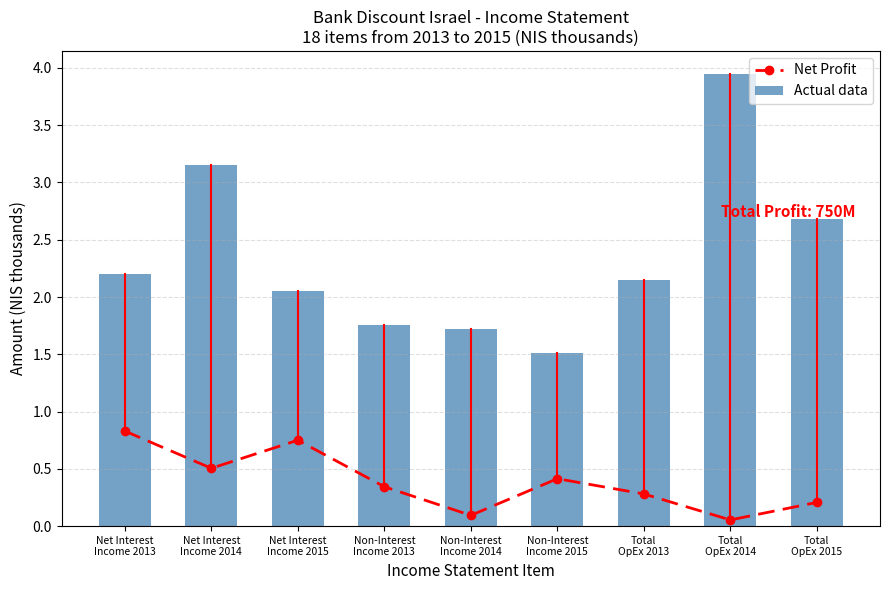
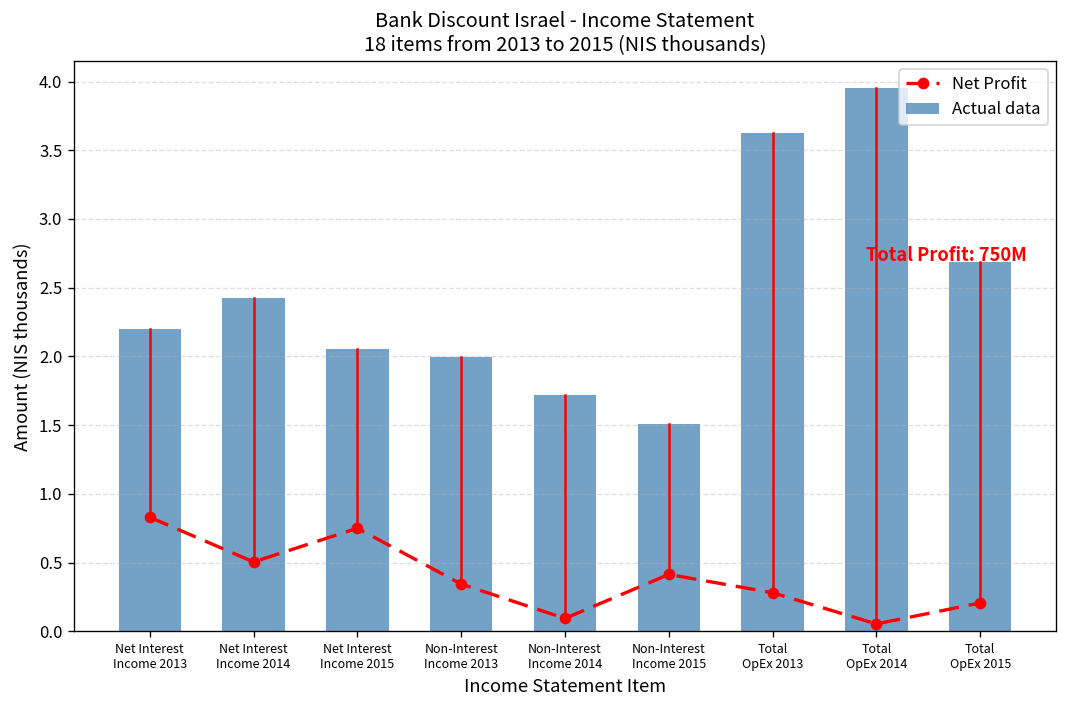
Actual data, Net Interest Income 2014: 3.15 -> 2.43
Actual data, Non-Interest Income 2013: 1.76 -> 1.99
Actual data, Total OpEx 2013: 2.15 -> 3.63
